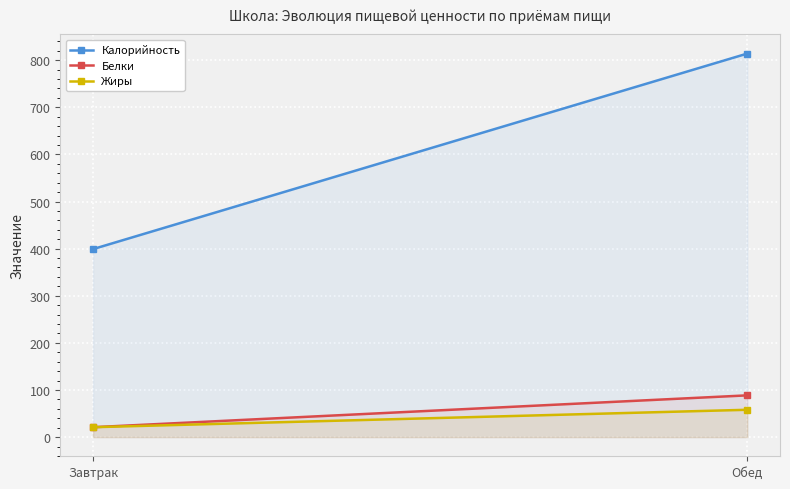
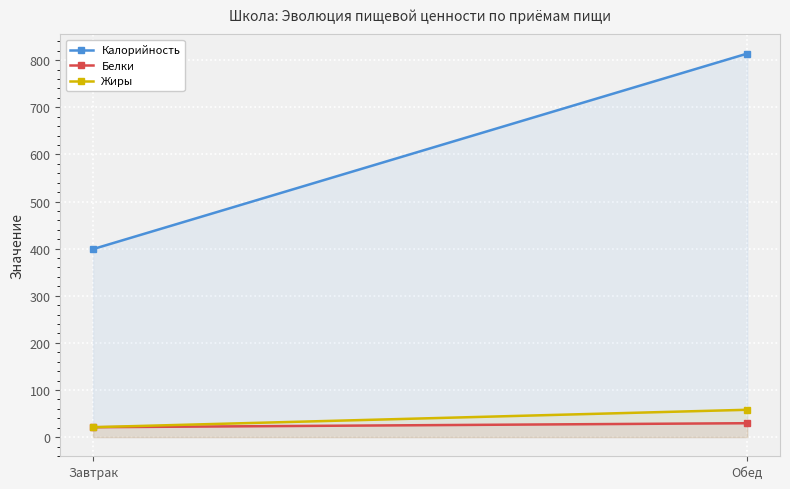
Белки, Обед: 90 -> 30
